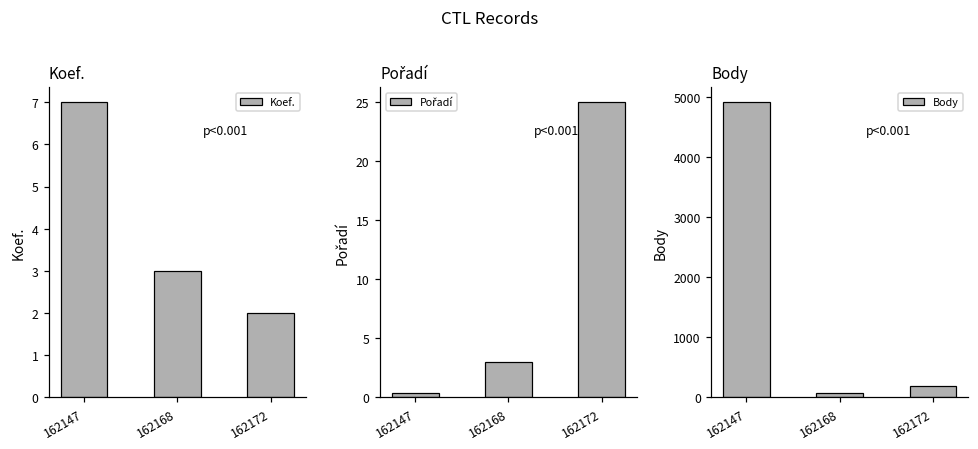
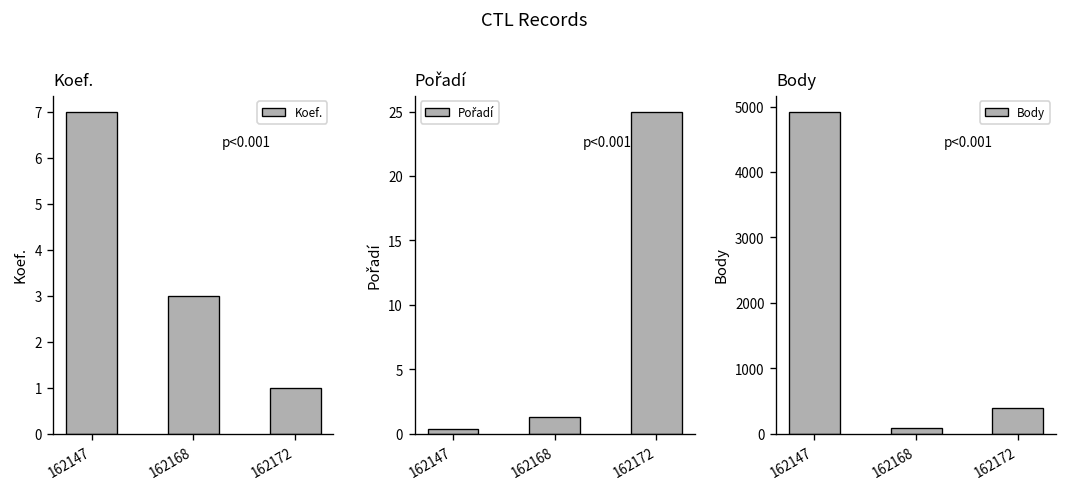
Koef., 162172: 2 -> 1
Pořadí, 162168: 3.0 -> 1.3
Body, 162172: 200 -> 400
